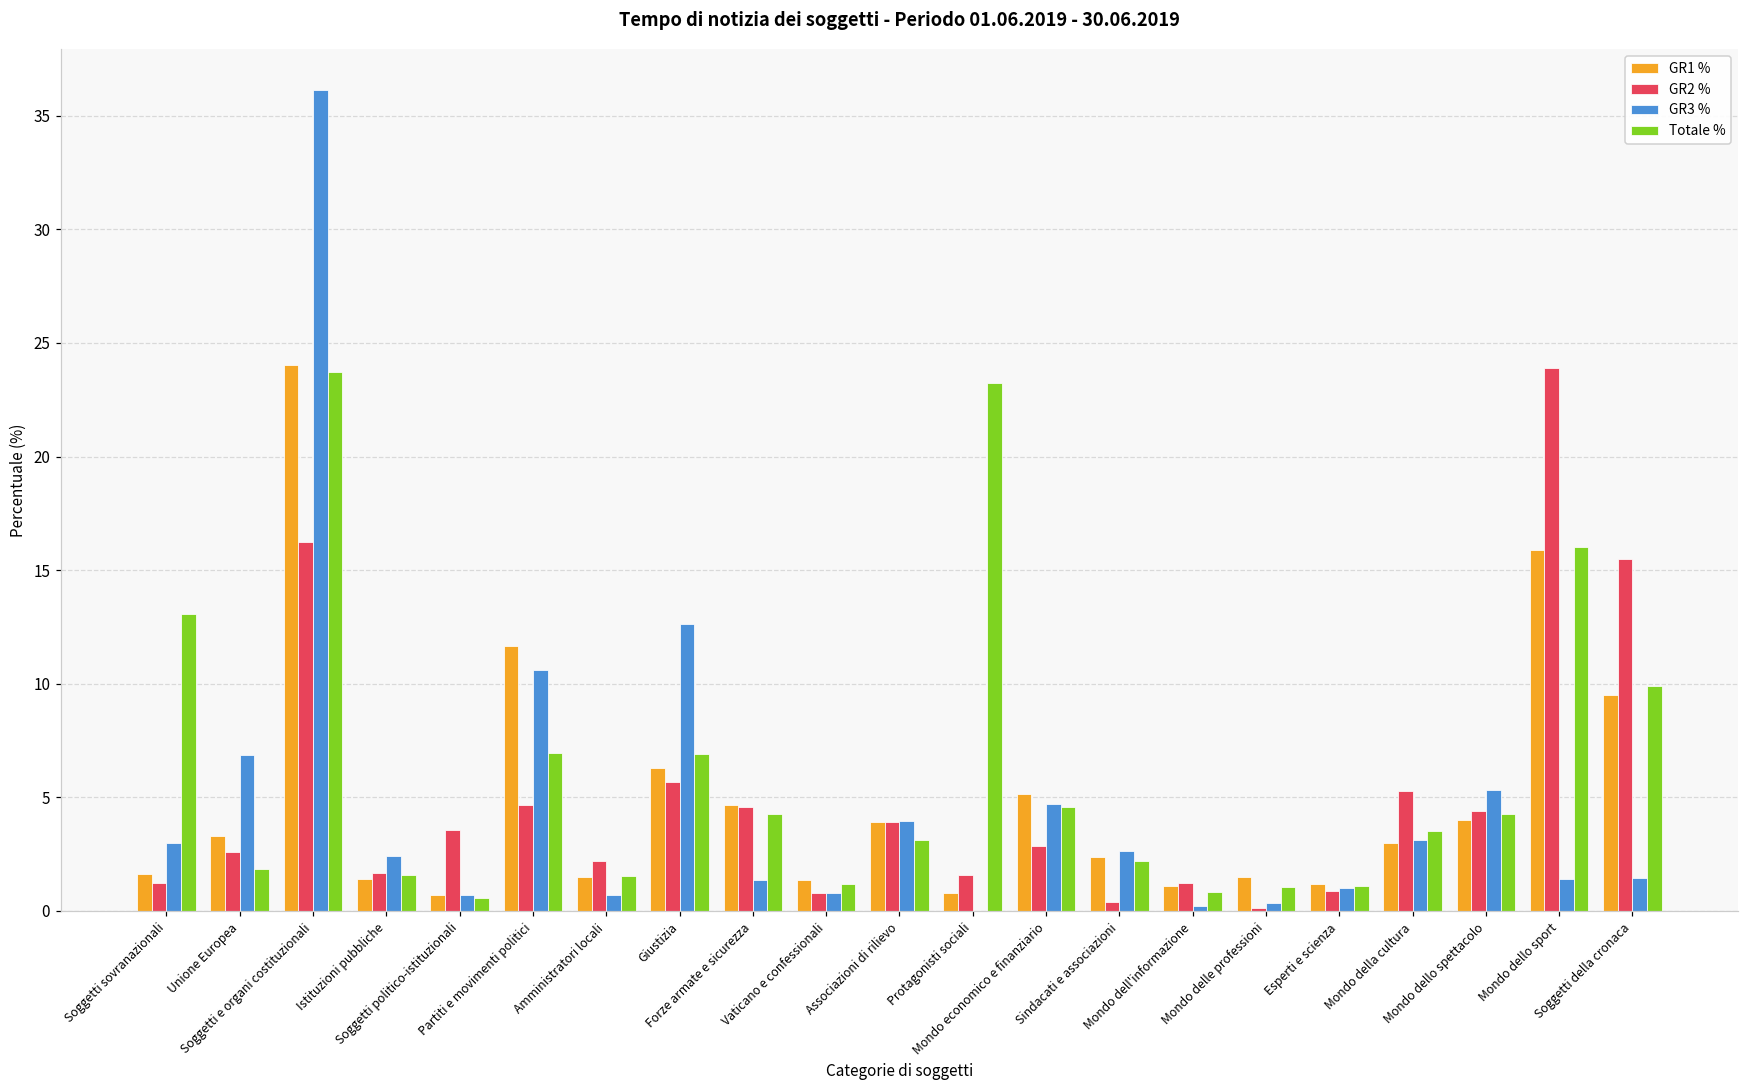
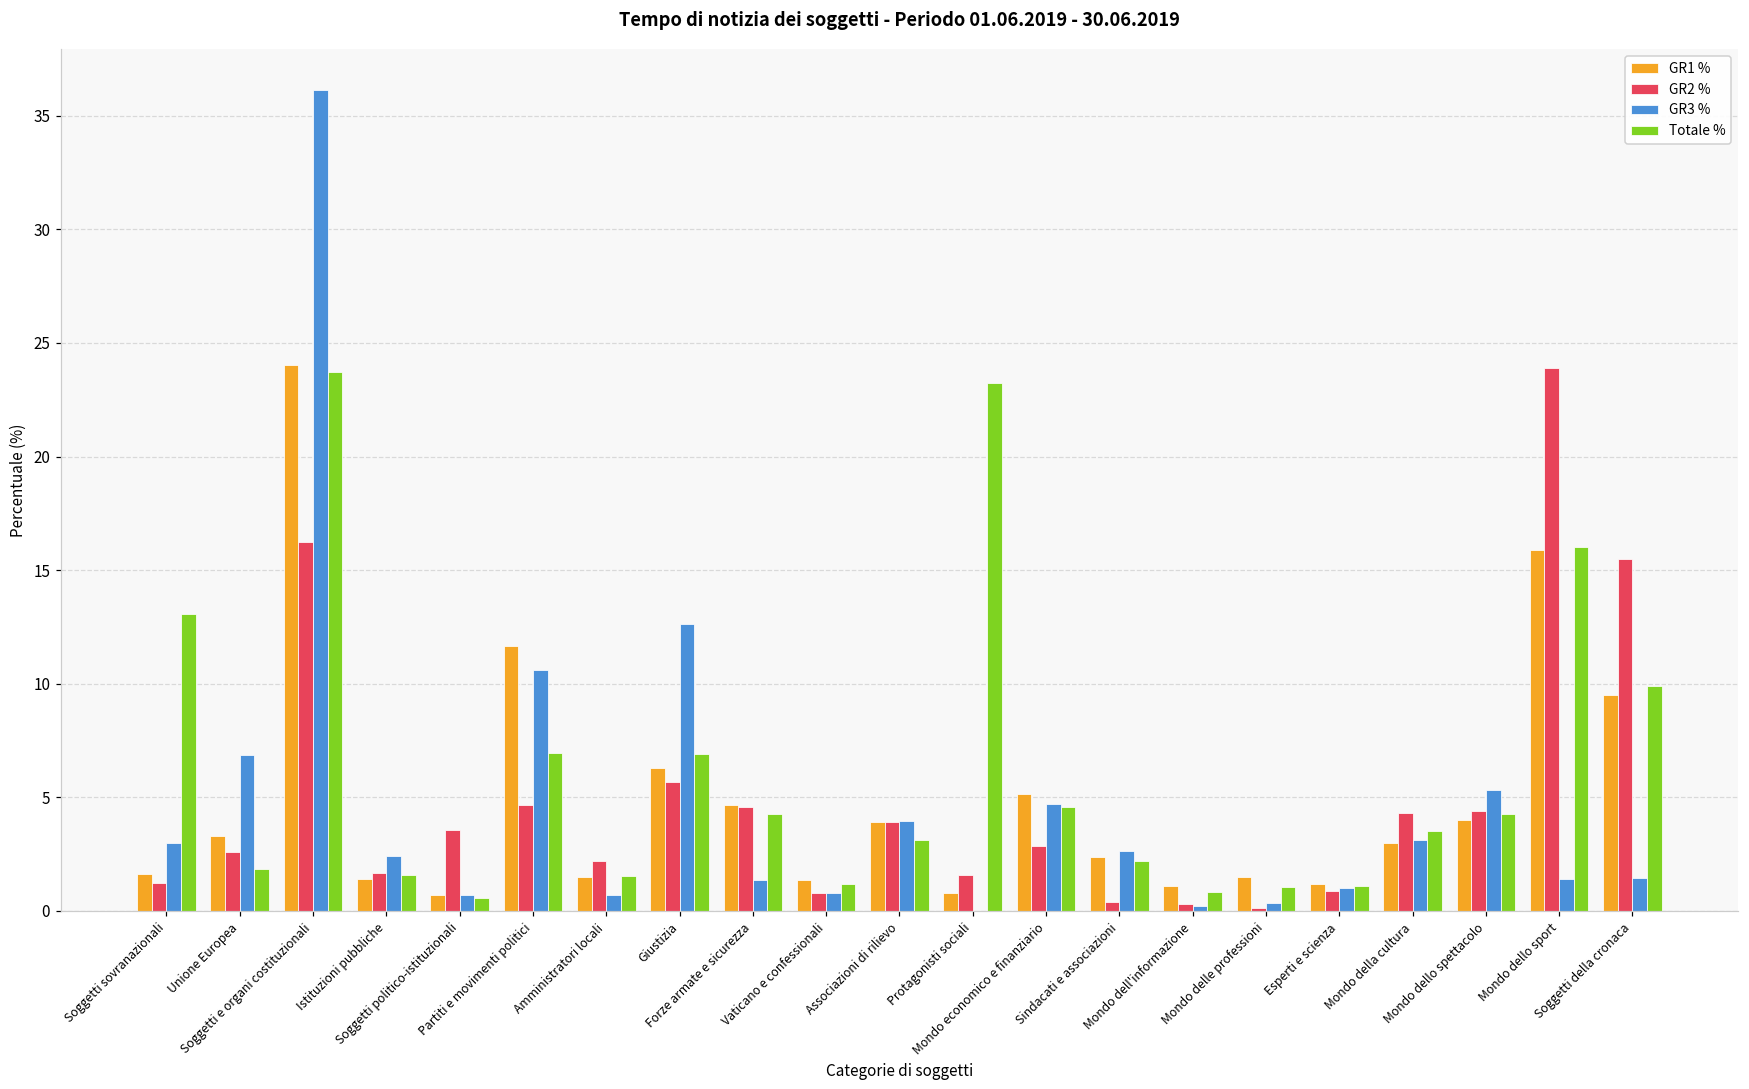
GR2 %, Mondo dell'informazione: 1.2 -> 0.3
GR2 %, Mondo della cultura: 5.3 -> 4.3
